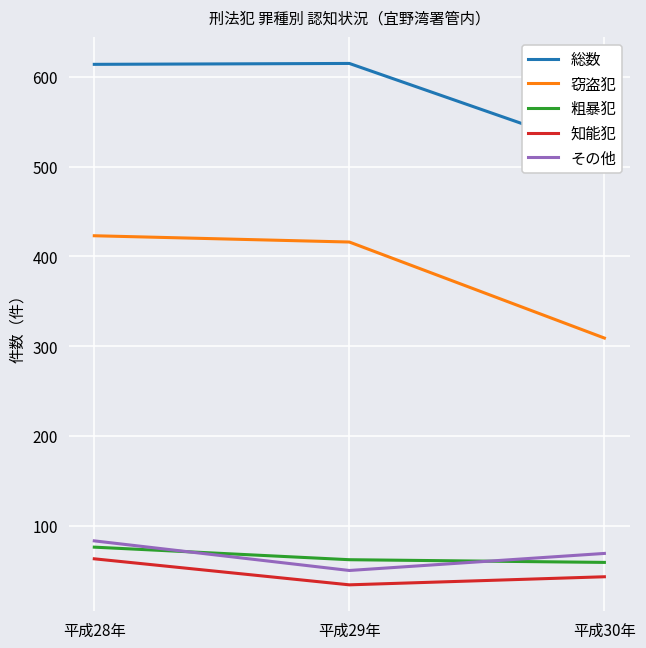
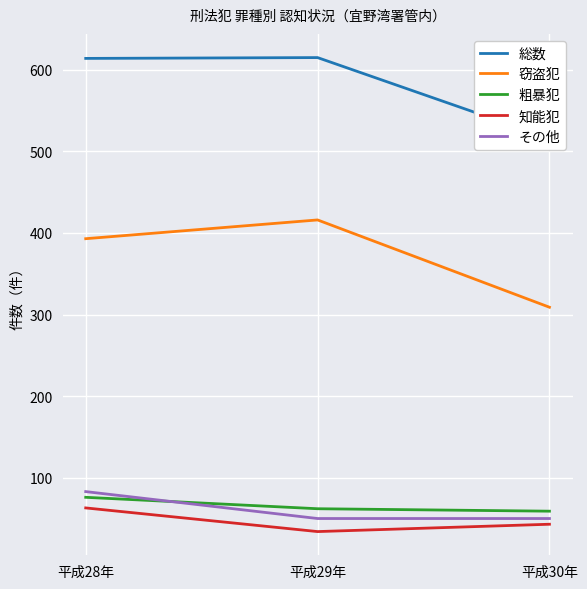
窃盗犯, 平成28年: 420 -> 390
その他, 平成30年: 70 -> 50
